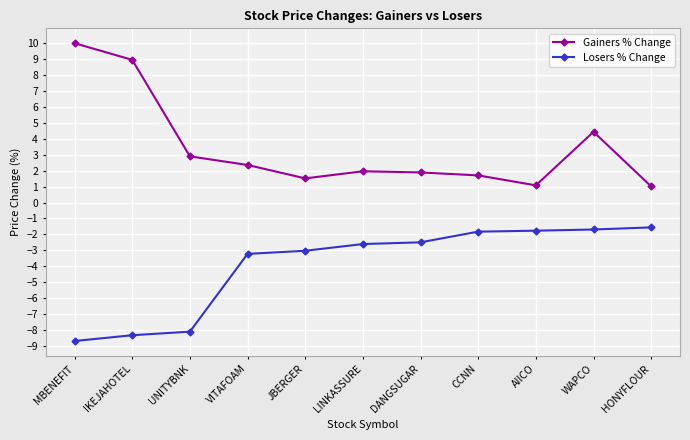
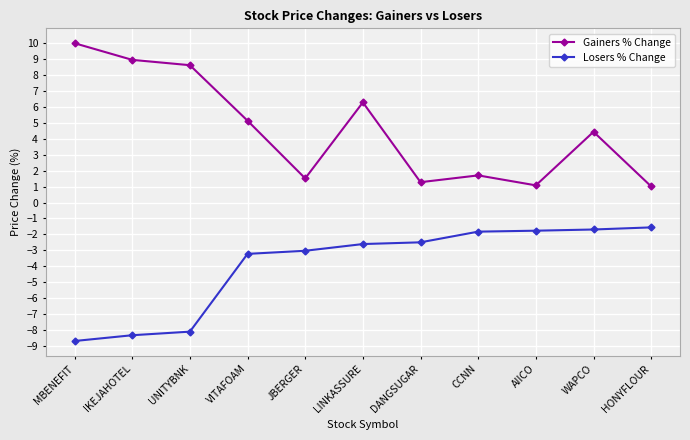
Gainers % Change, UNITYBNK: 2.9 -> 8.6
Gainers % Change, VITAFOAM: 2.4 -> 5.1
Gainers % Change, LINKASSURE: 2.0 -> 6.3
Gainers % Change, DANGSUGAR: 1.9 -> 1.3
